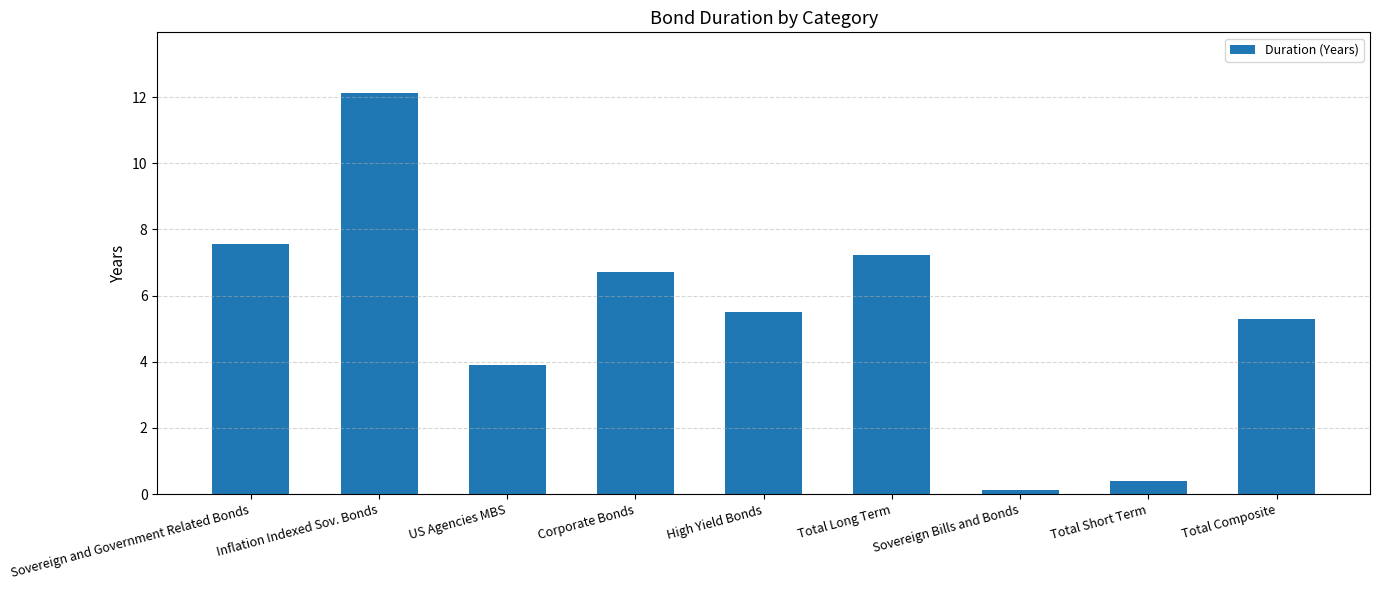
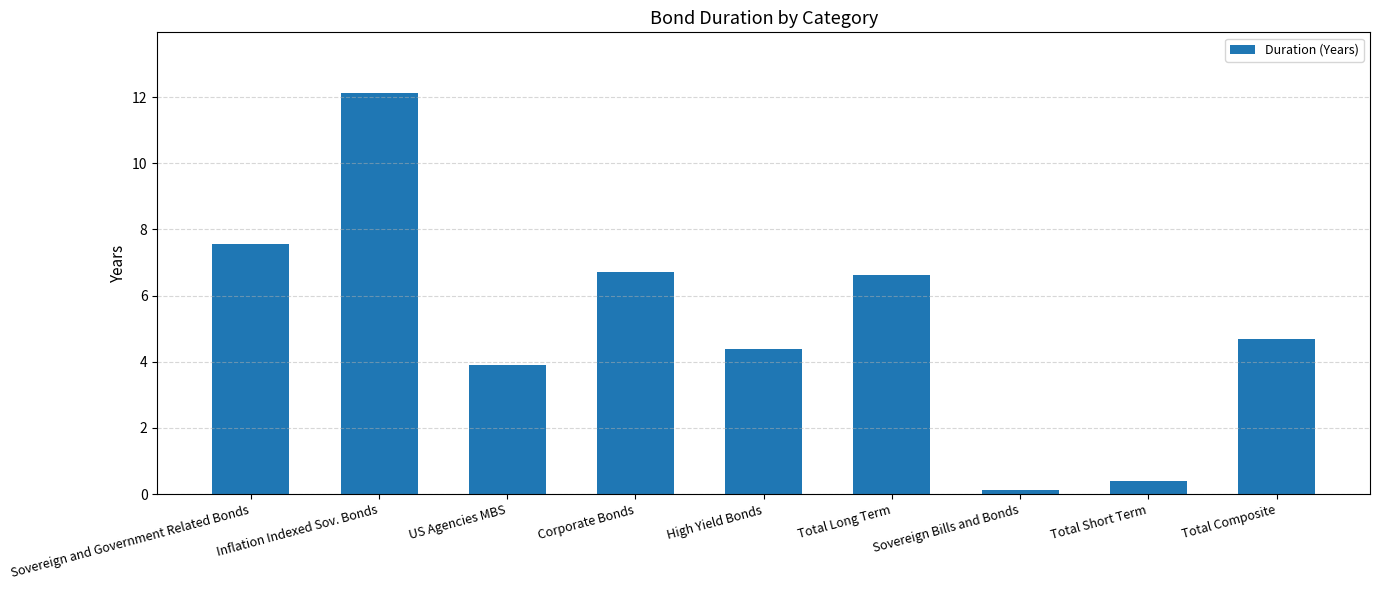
High Yield Bonds: 5.5 -> 4.4
Total Long Term: 7.2 -> 6.6
Total Composite: 5.3 -> 4.7
